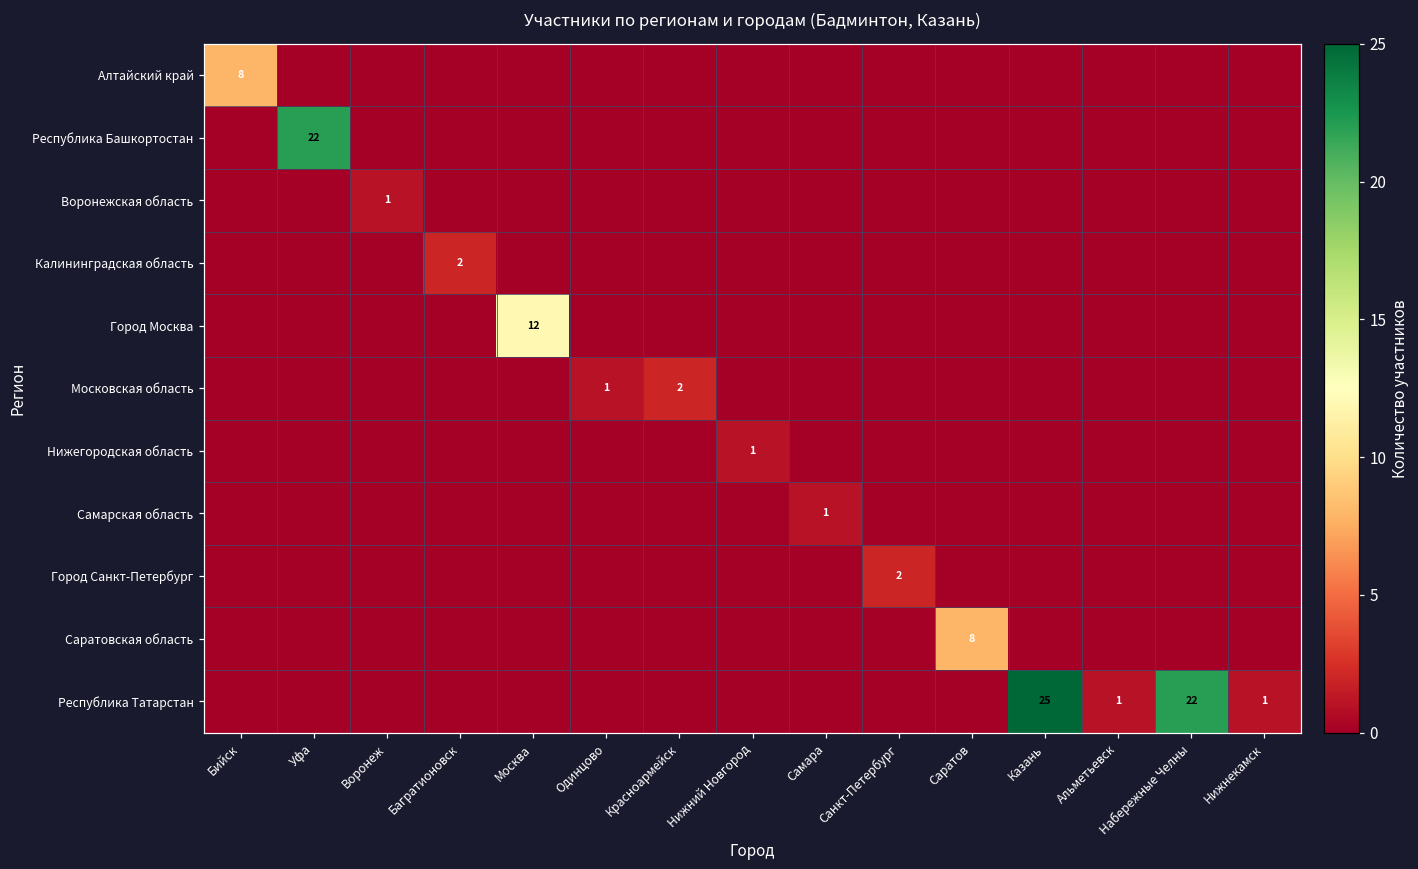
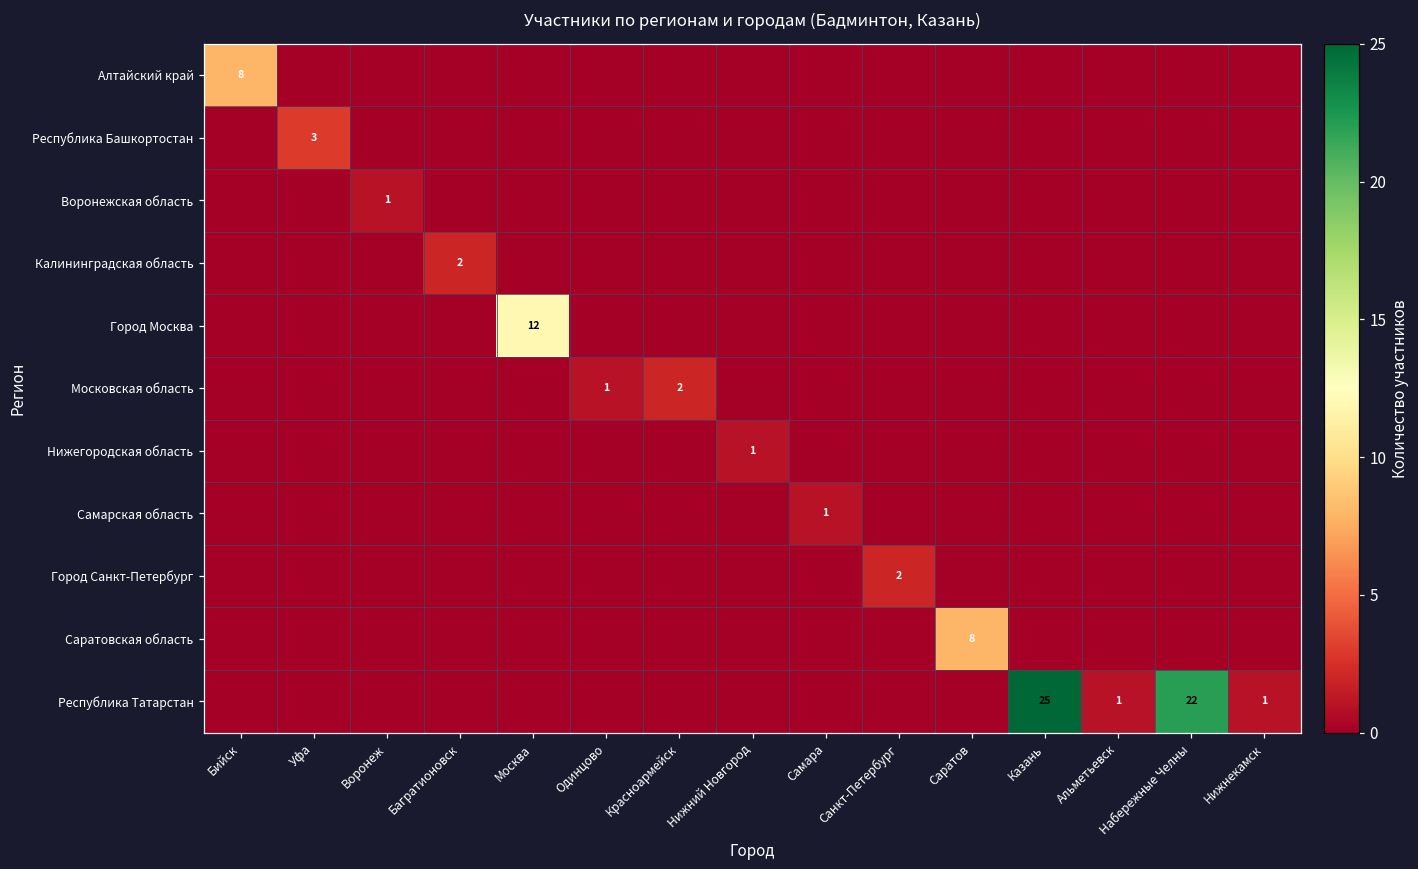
Республика Башкортостан, Уфа: 22 -> 3
